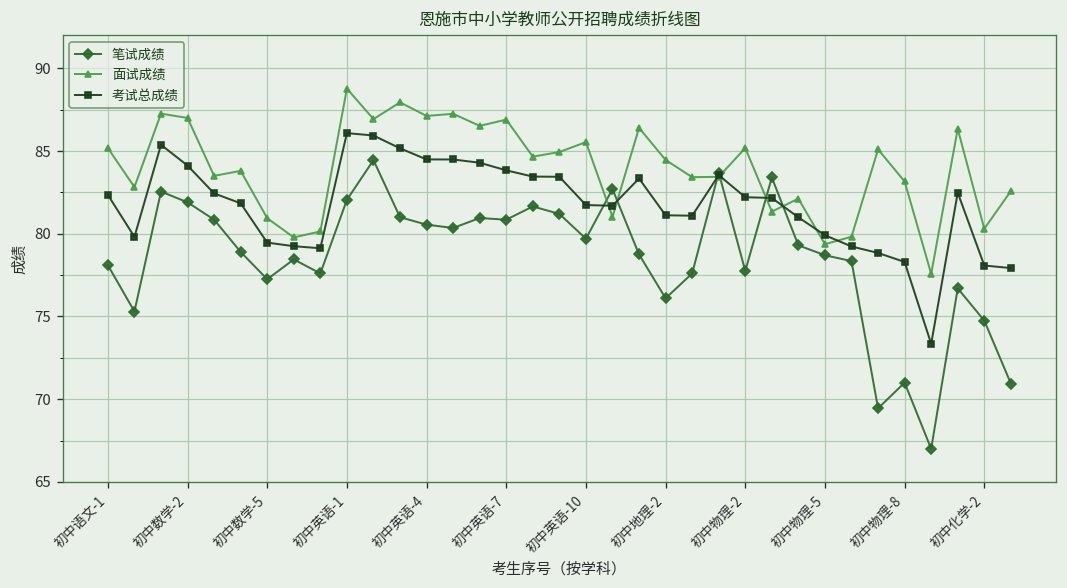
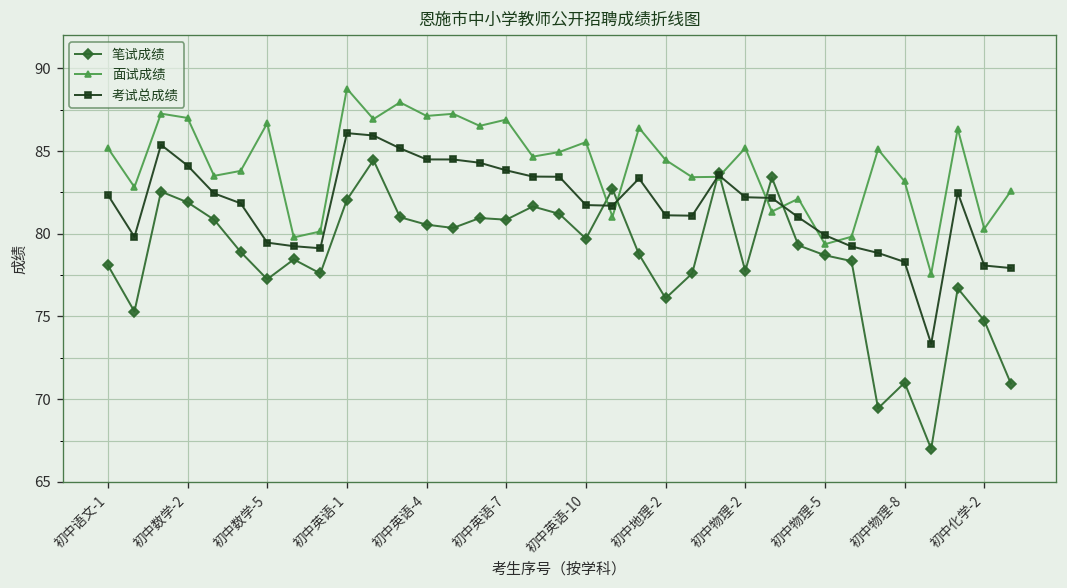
面试成绩, 初中数学-5: 80.9 -> 86.7
